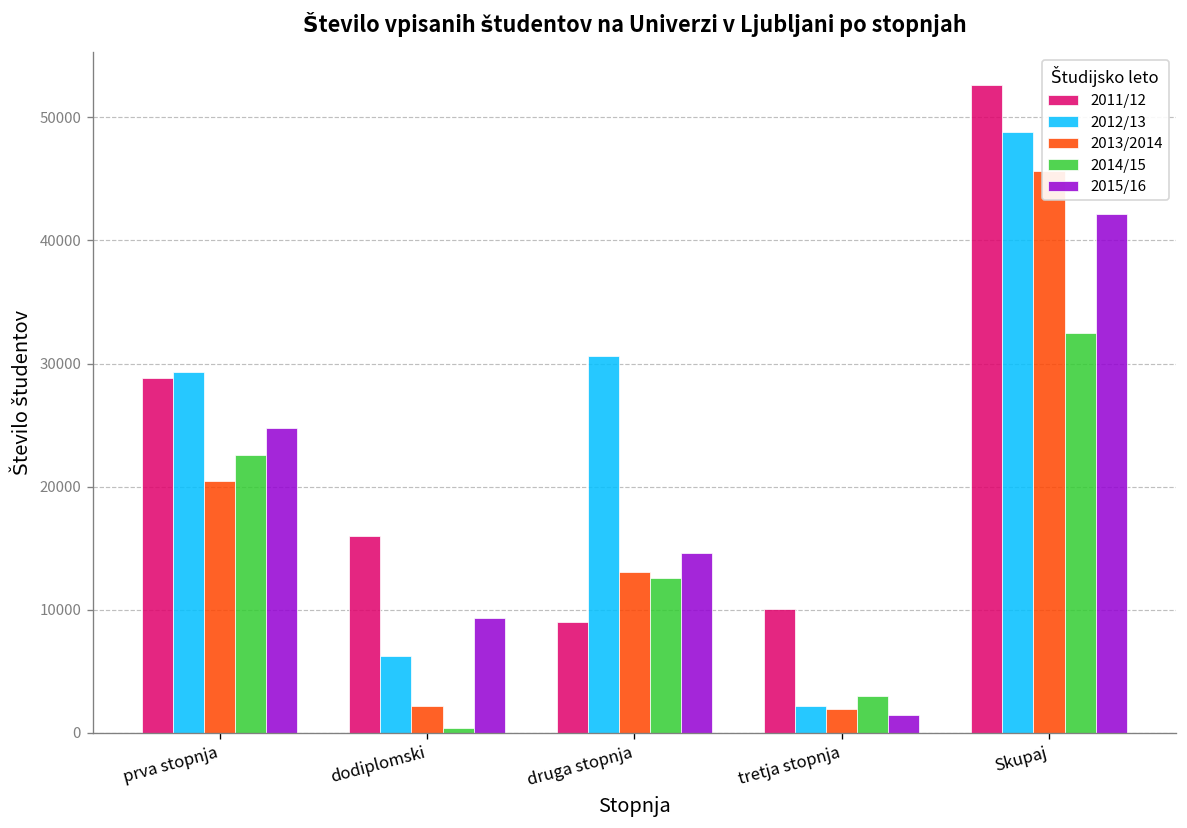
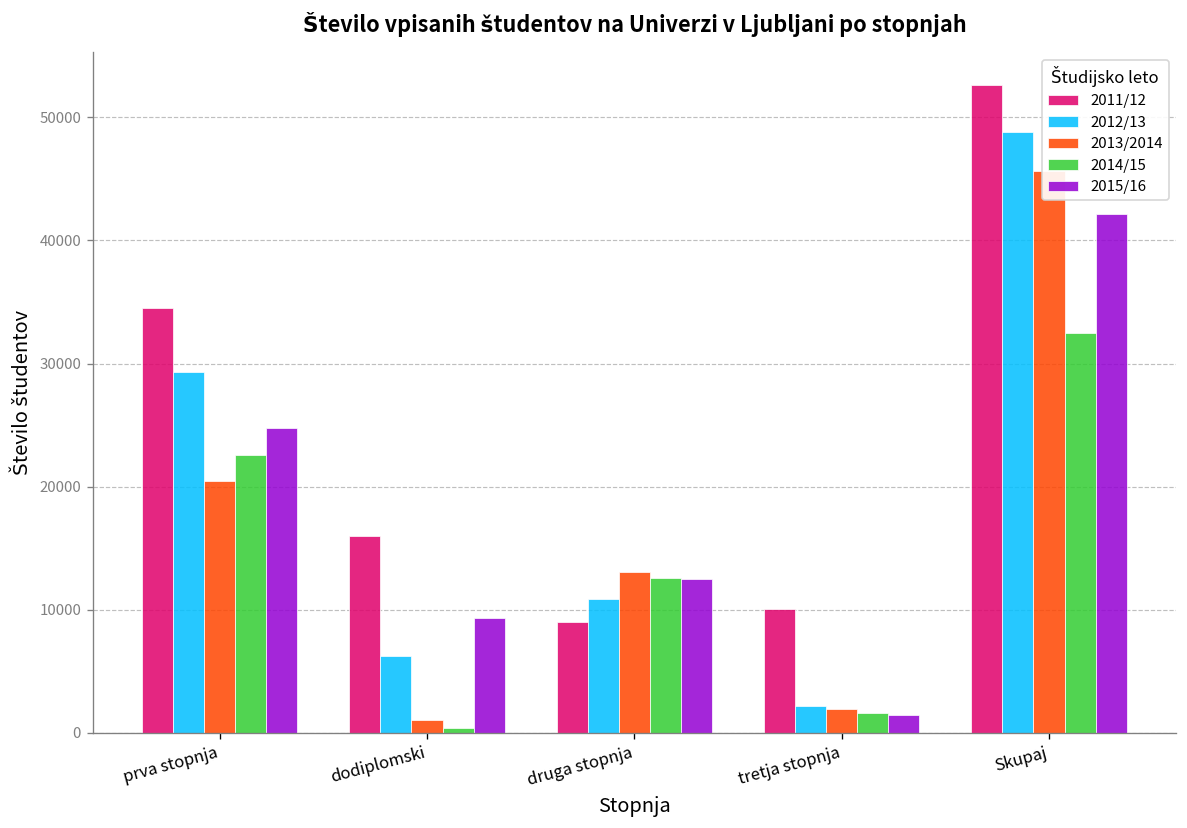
2011/12, prva stopnja: 28800 -> 34500
2013/2014, dodiplomski: 2200 -> 1100
2012/13, druga stopnja: 30600 -> 10900
2015/16, druga stopnja: 14600 -> 12500
2014/15, tretja stopnja: 3000 -> 1600
